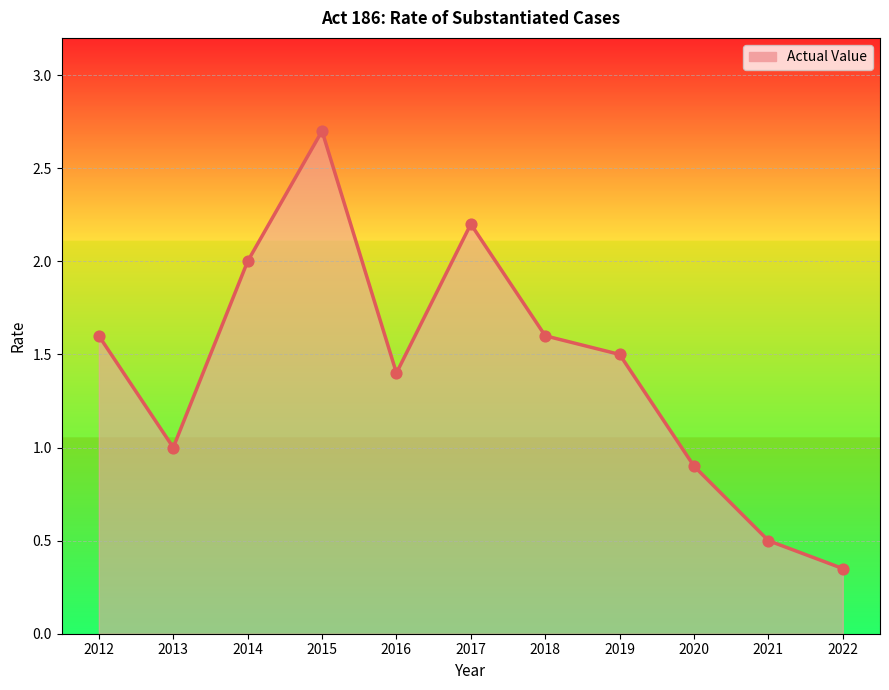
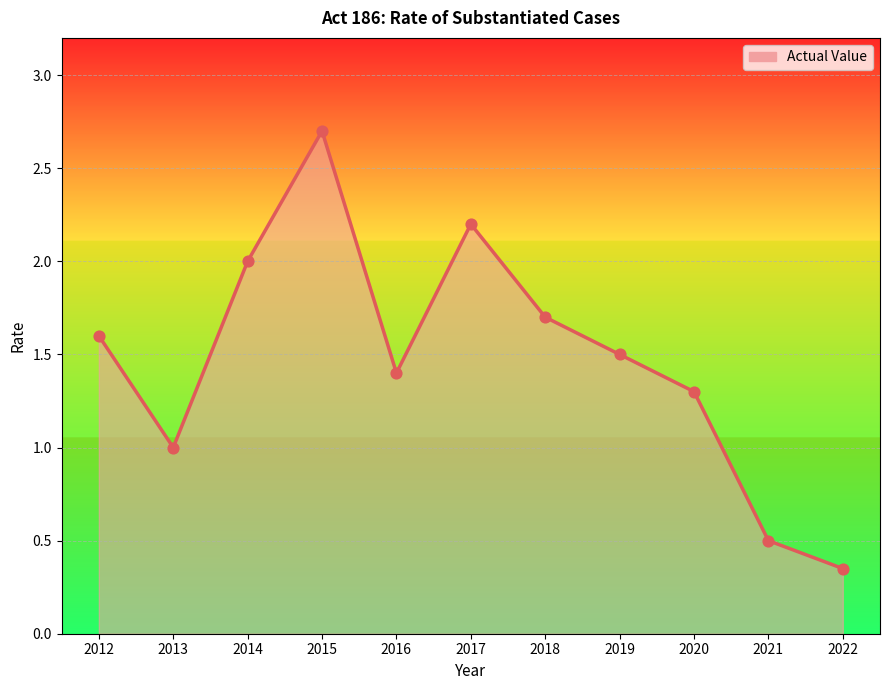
2018: 1.6 -> 1.7
2020: 0.9 -> 1.3
